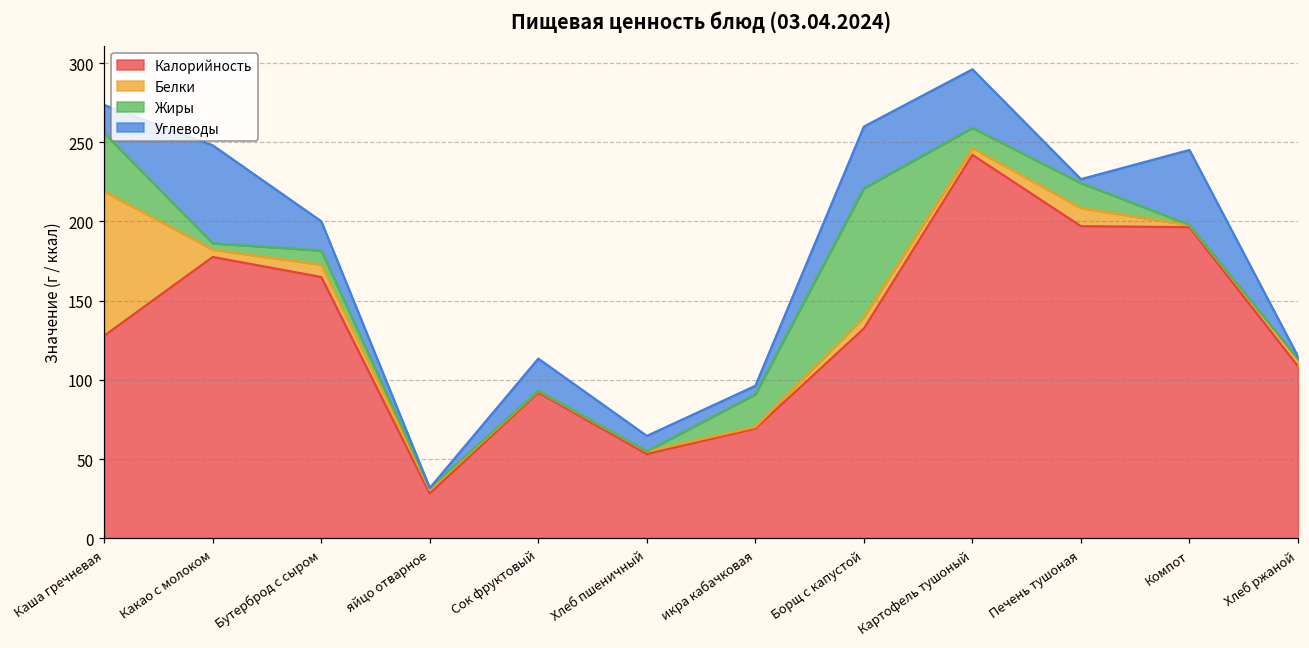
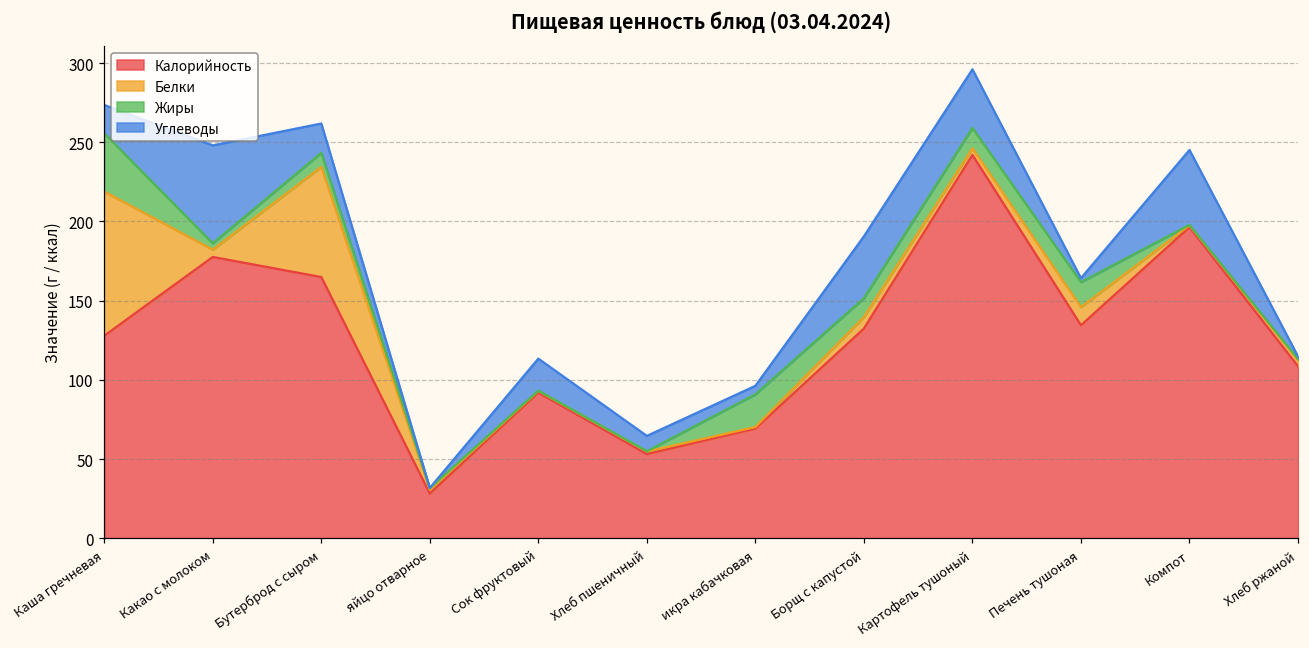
Белки, Бутерброд с сыром: 8 -> 70
Жиры, Борщ с капустой: 81 -> 12
Калорийность, Печень тушоная: 197 -> 135
